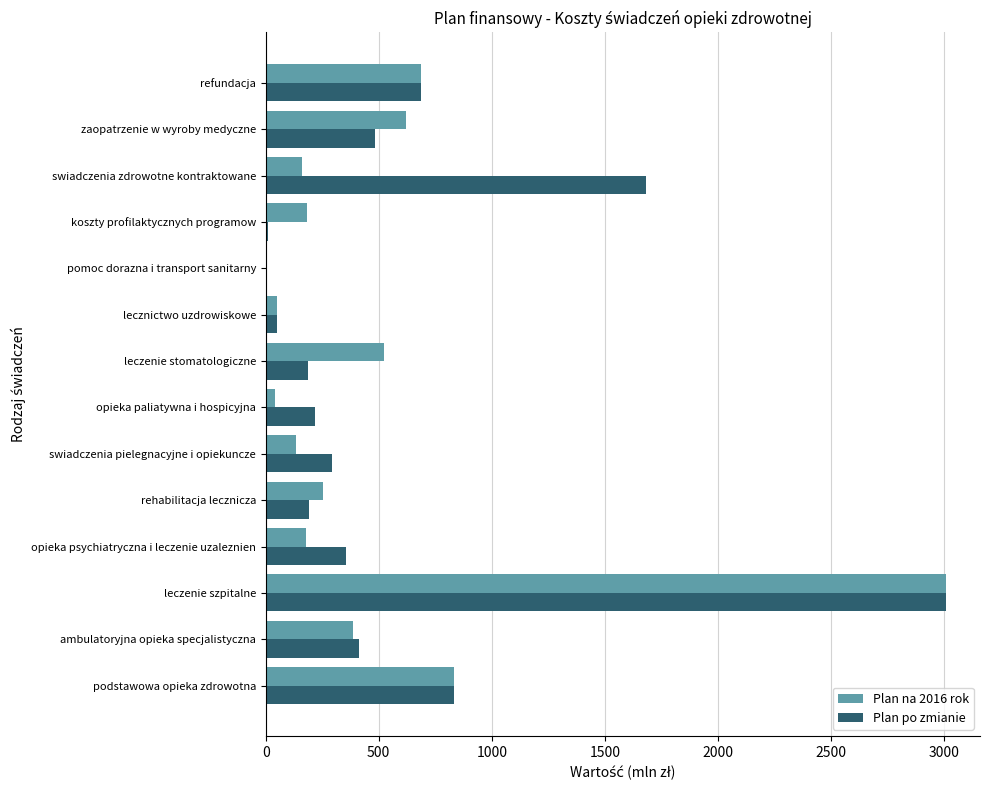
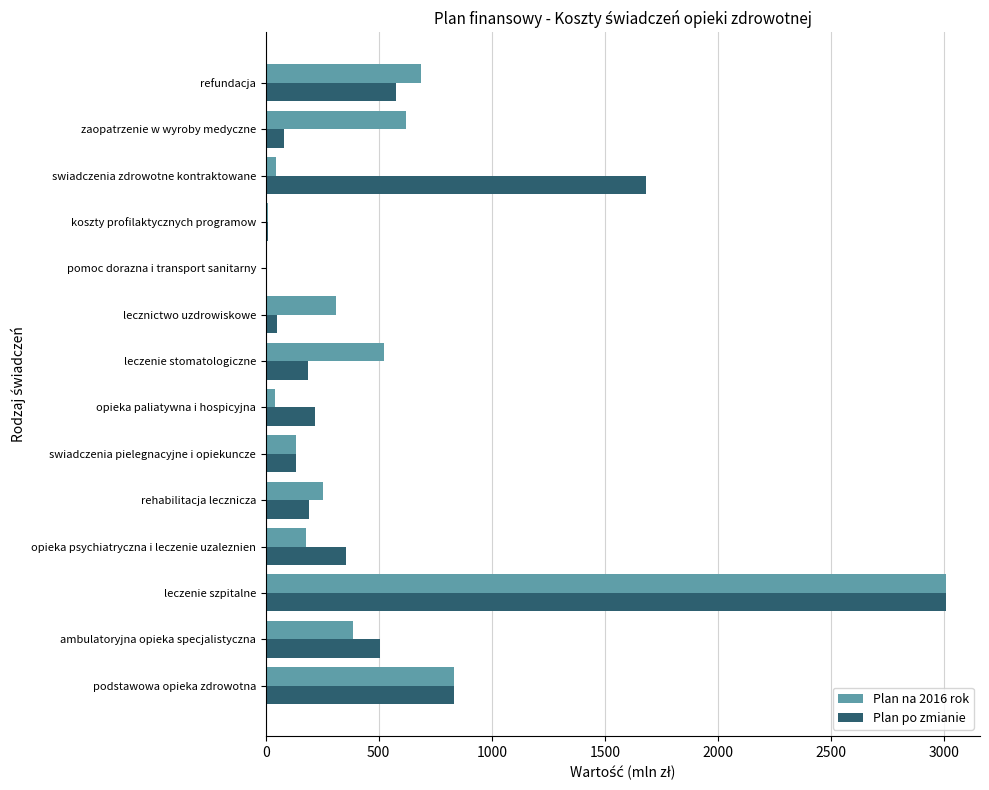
Plan po zmianie, refundacja: 690 -> 570
Plan po zmianie, zaopatrzenie w wyroby medyczne: 480 -> 80
Plan na 2016 rok, swiadczenia zdrowotne kontraktowane: 160 -> 40
Plan na 2016 rok, koszty profilaktycznych programow: 180 -> 10
Plan na 2016 rok, lecznictwo uzdrowiskowe: 50 -> 310
Plan po zmianie, swiadczenia pielegnacyjne i opiekuncze: 290 -> 140
Plan po zmianie, ambulatoryjna opieka specjalistyczna: 410 -> 510
